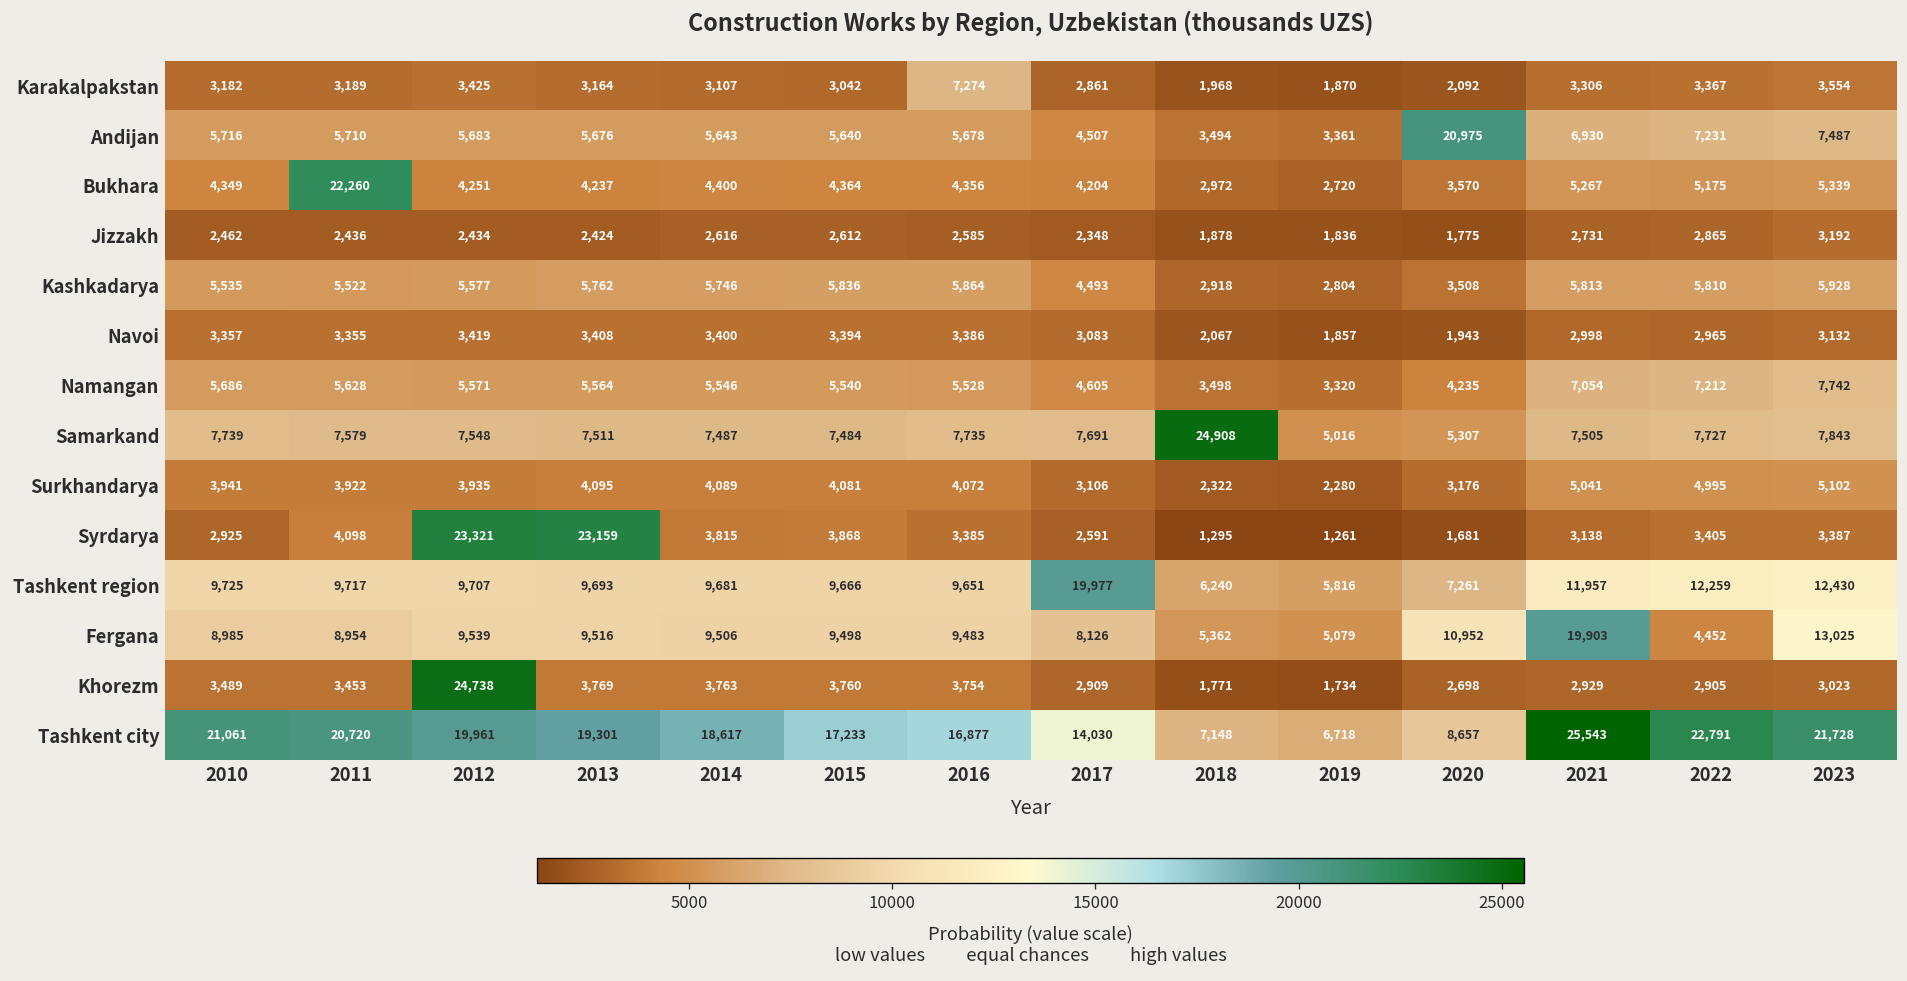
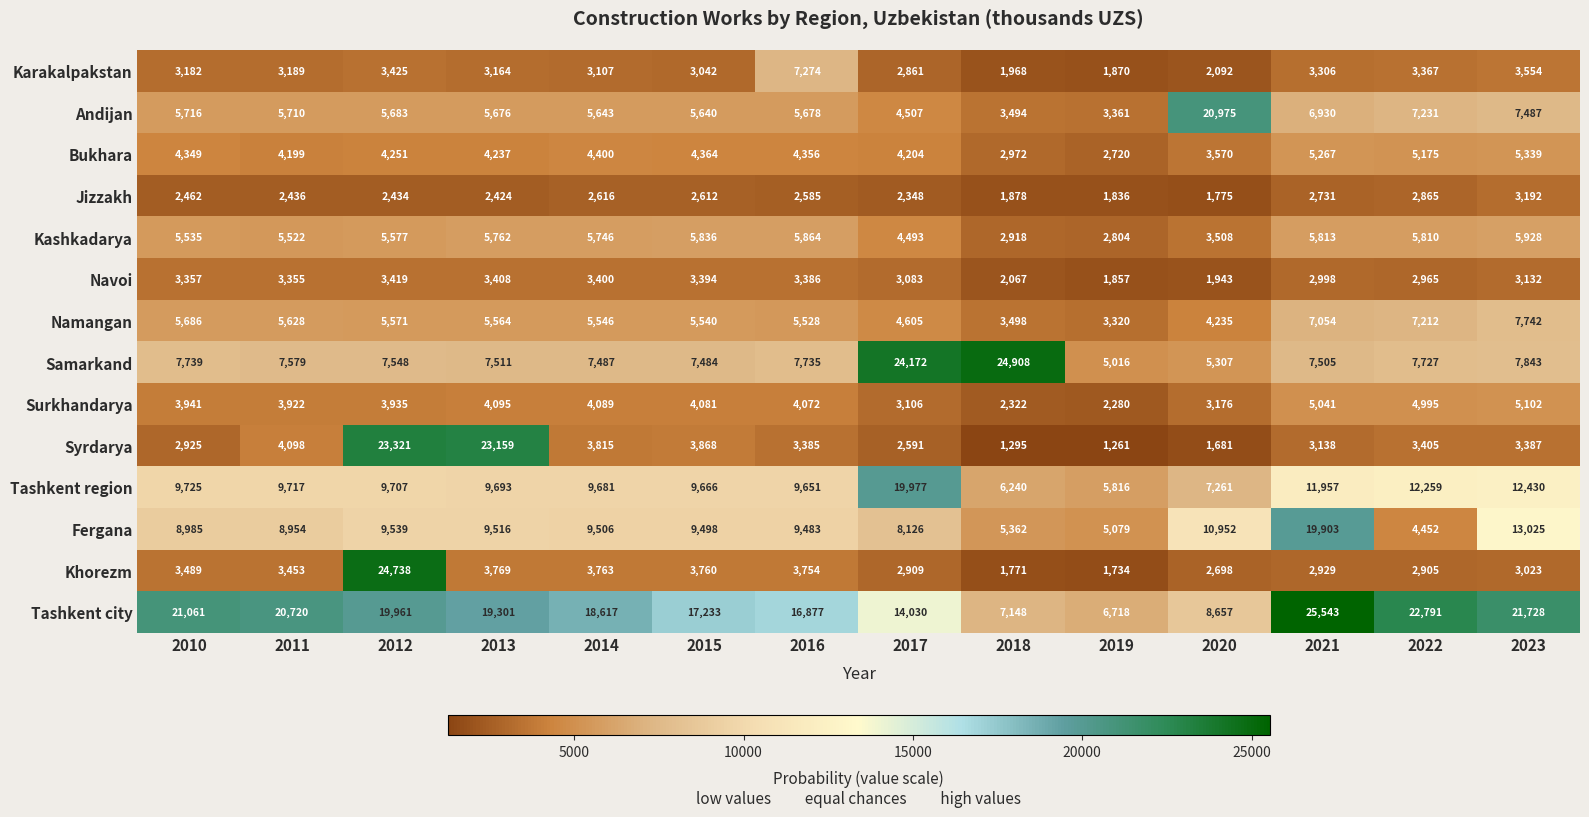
Bukhara, 2011: 22,260 -> 4,199
Samarkand, 2017: 7,691 -> 24,172
